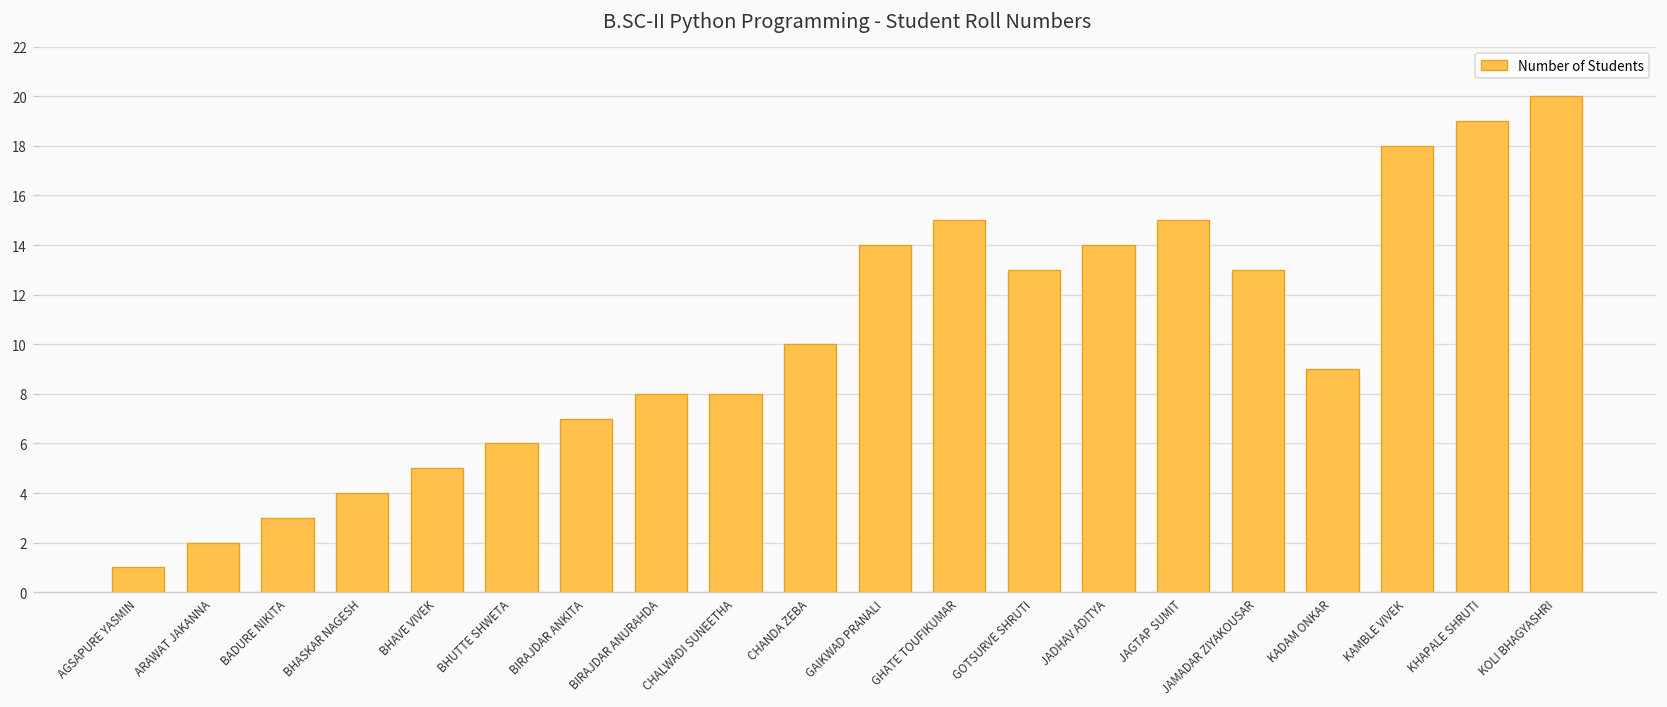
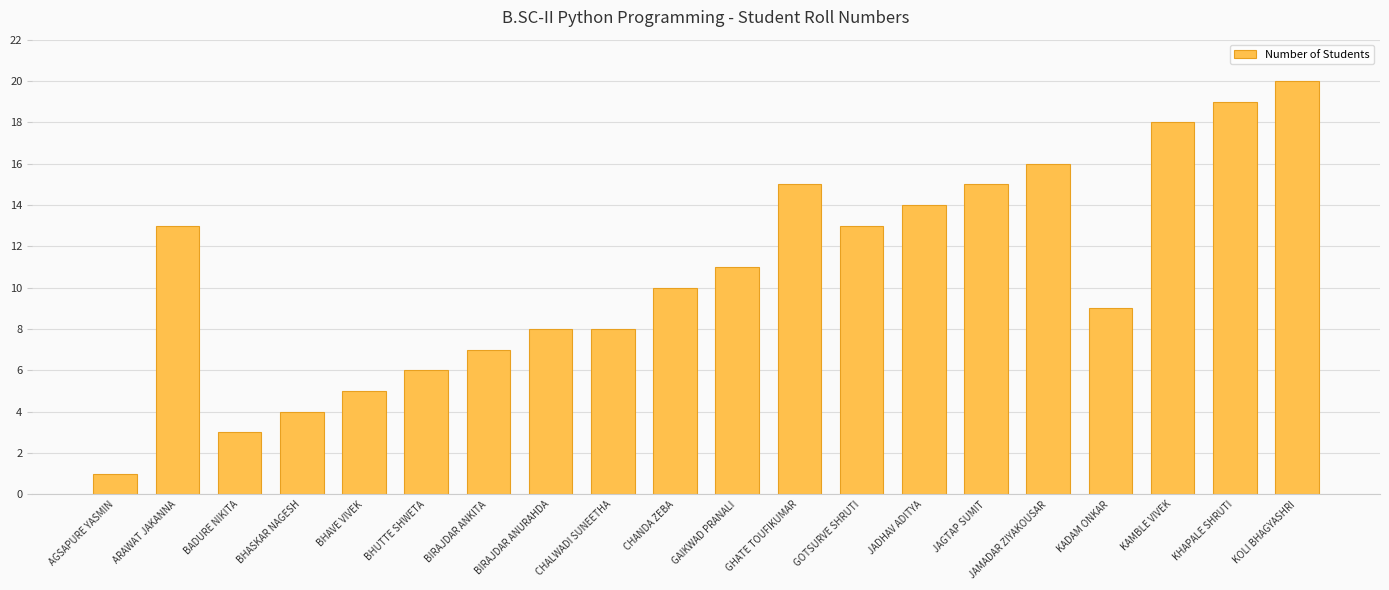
ARAWAT JAKANNA: 2 -> 13
GAIKWAD PRANALI: 14 -> 11
JAMADAR ZIYAKOUSAR: 13 -> 16
